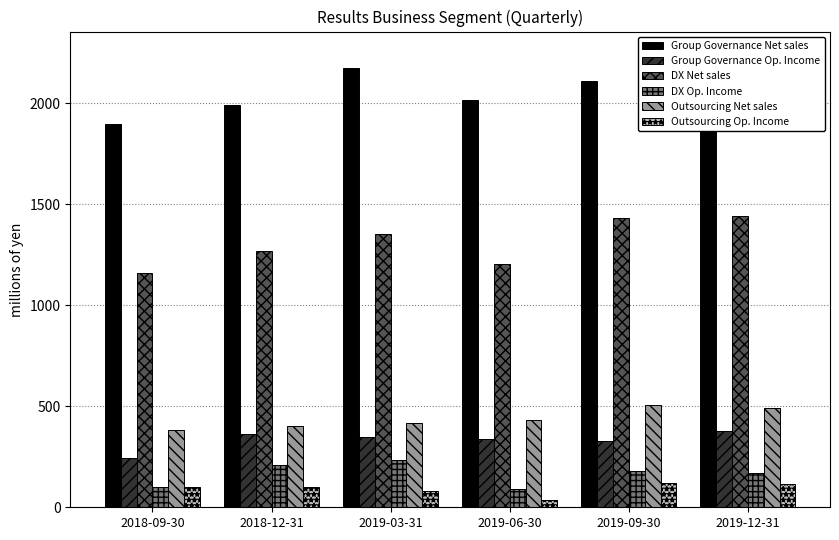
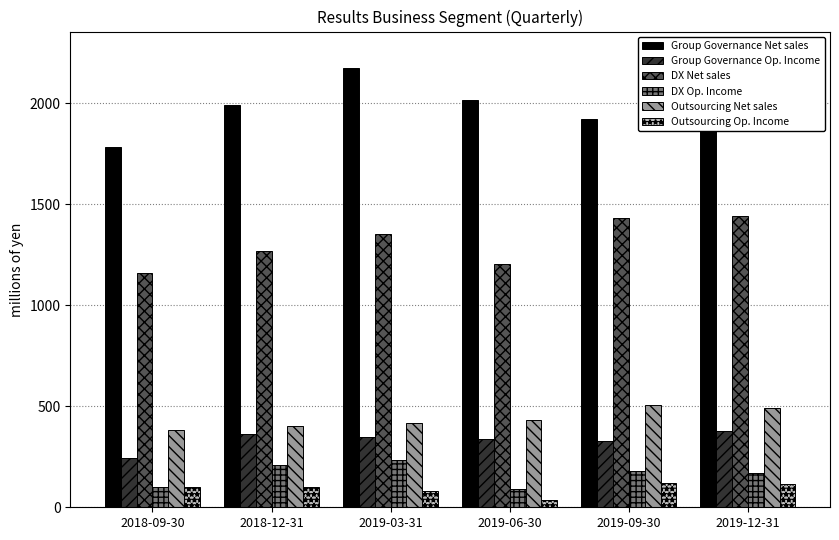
Group Governance Net sales, 2018-09-30: 1900 -> 1780
Group Governance Net sales, 2019-09-30: 2110 -> 1920
